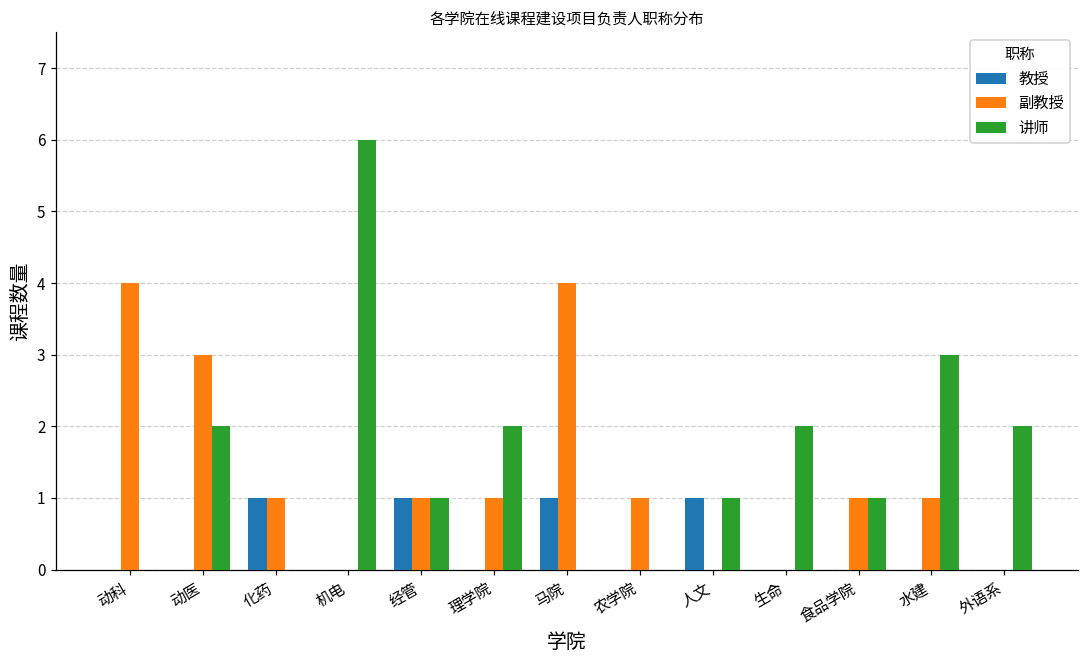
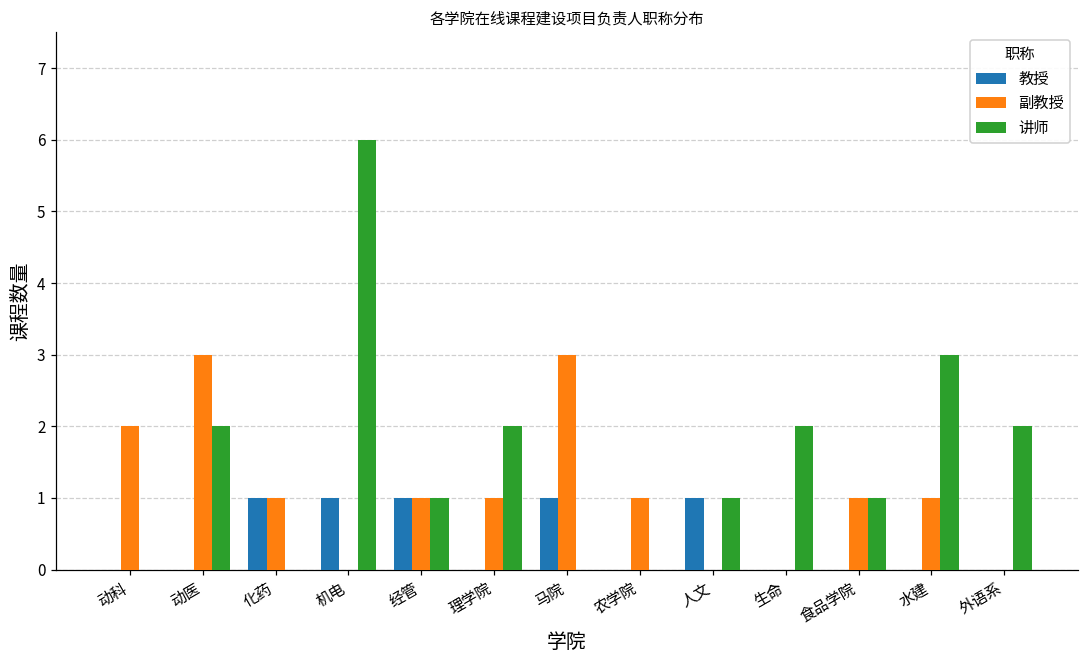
副教授, 动科: 4 -> 2
教授, 机电: 0 -> 1
副教授, 马院: 4 -> 3
